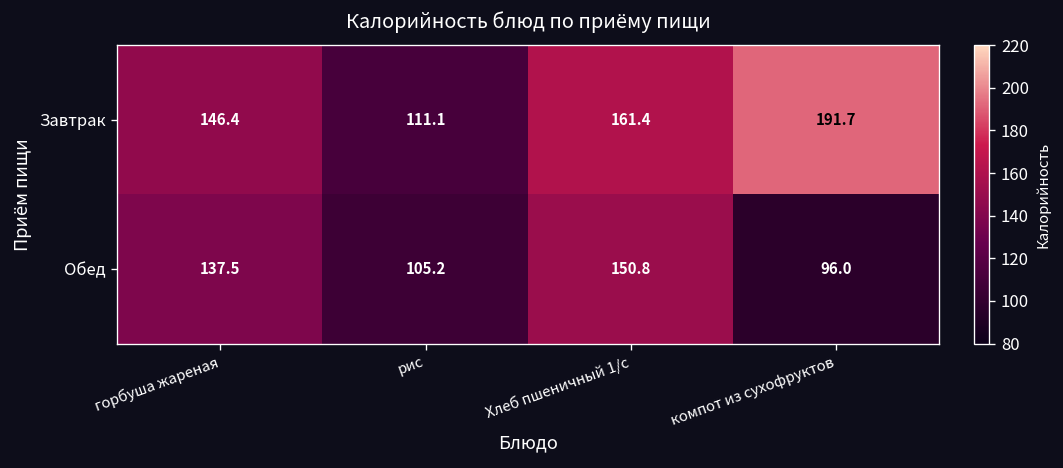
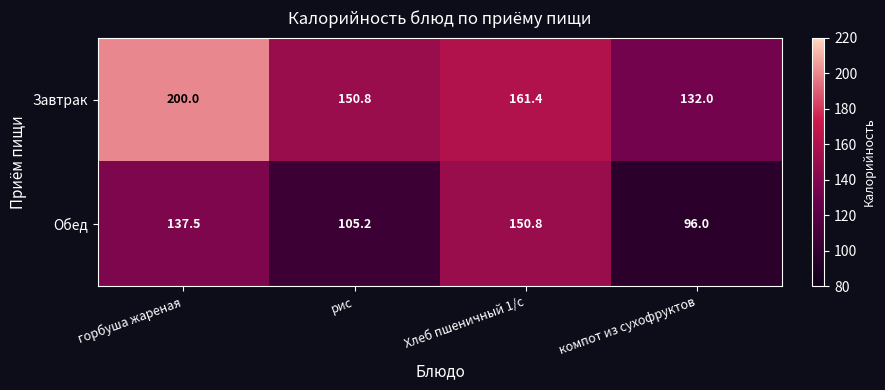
Завтрак, горбуша жареная: 146.4 -> 200.0
Завтрак, рис: 111.1 -> 150.8
Завтрак, компот из сухофруктов: 191.7 -> 132.0
